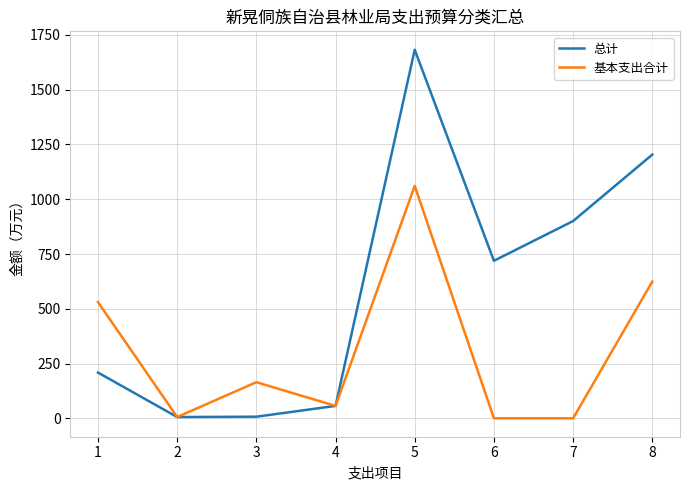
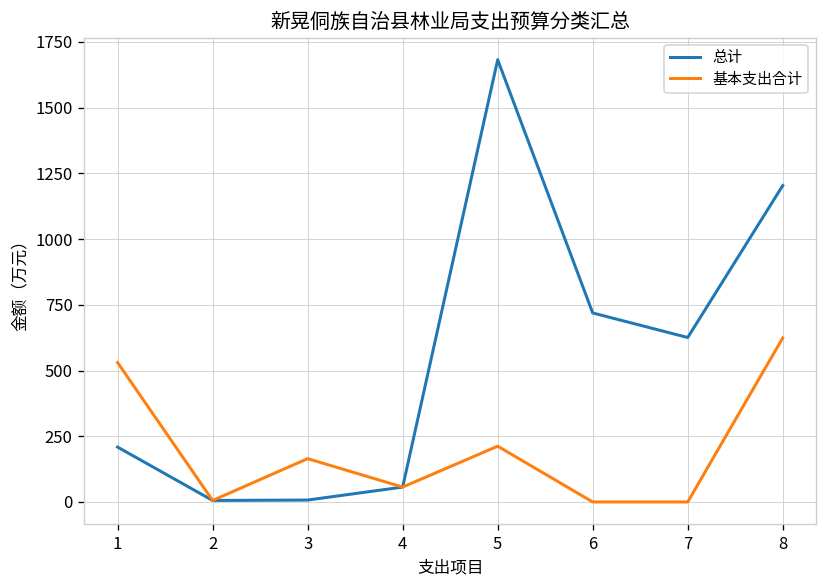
基本支出合计, 5: 1060 -> 210
总计, 7: 900 -> 630
